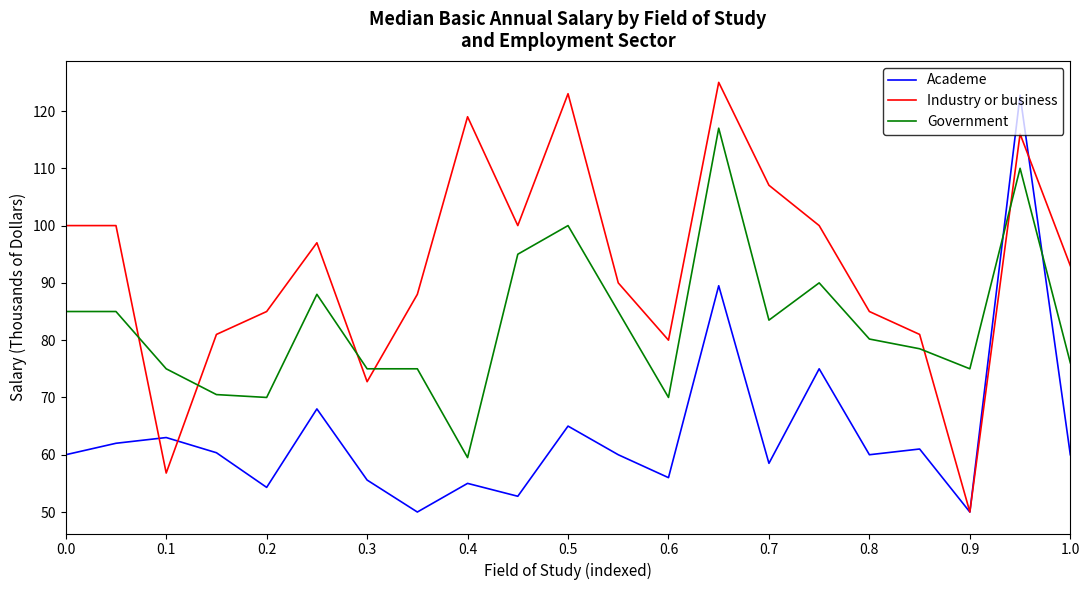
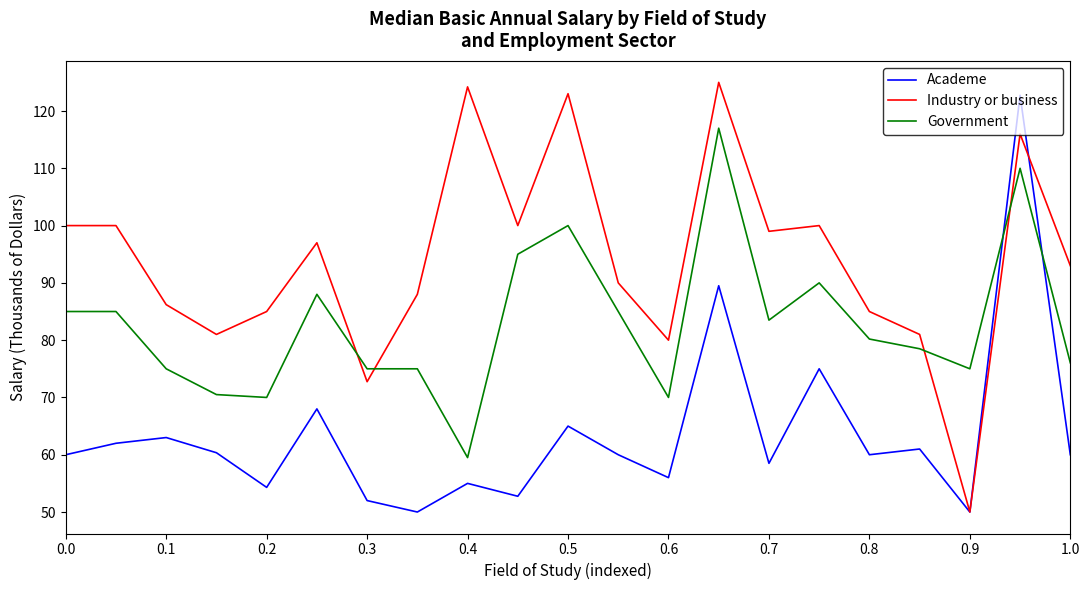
Industry or business, 0.1: 57 -> 86
Academe, 0.3: 56 -> 52
Industry or business, 0.4: 119 -> 124
Industry or business, 0.7: 107 -> 99
